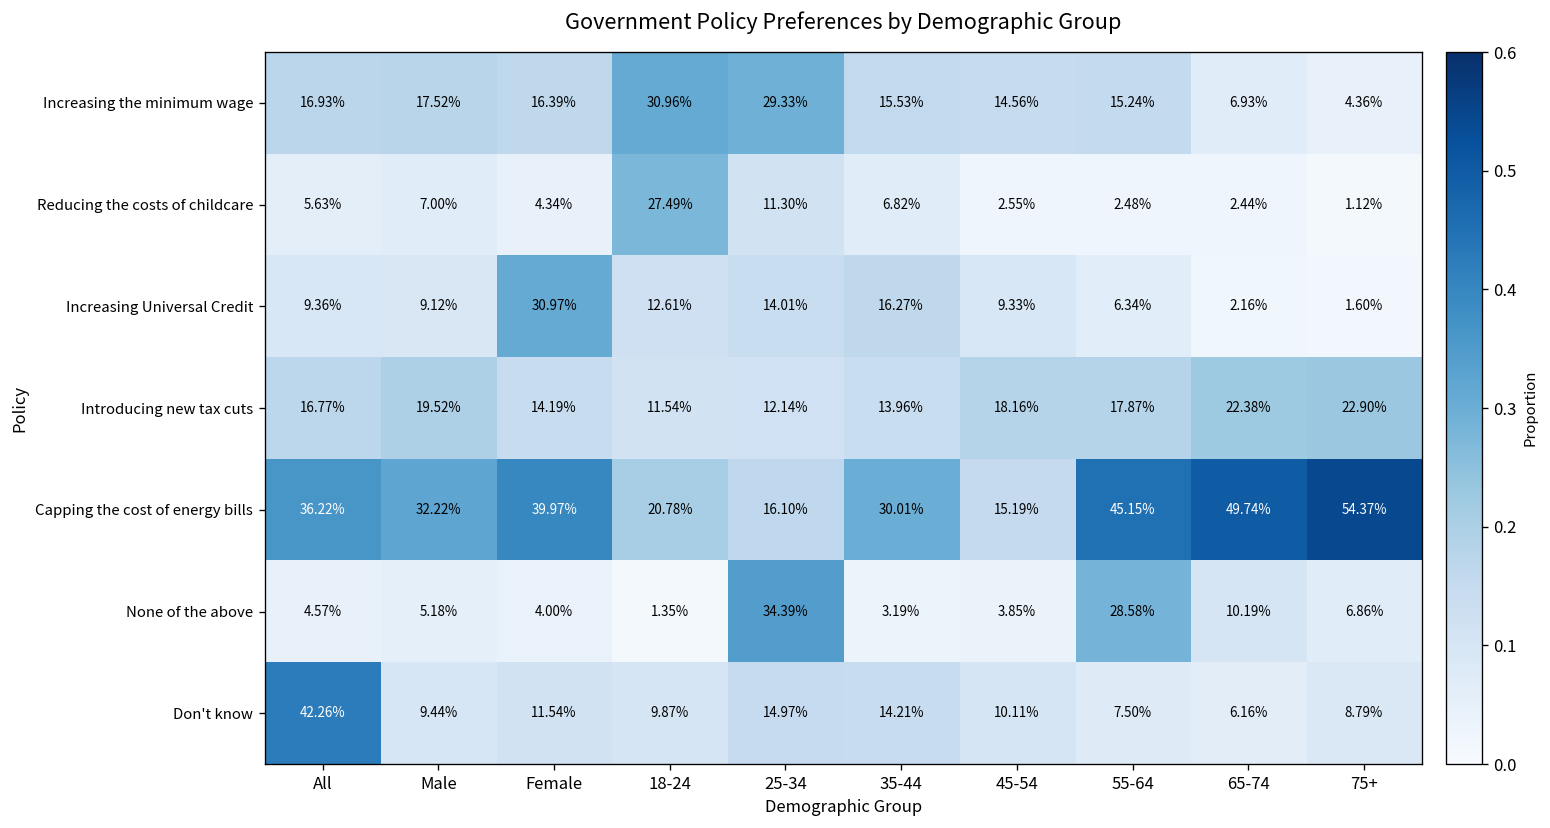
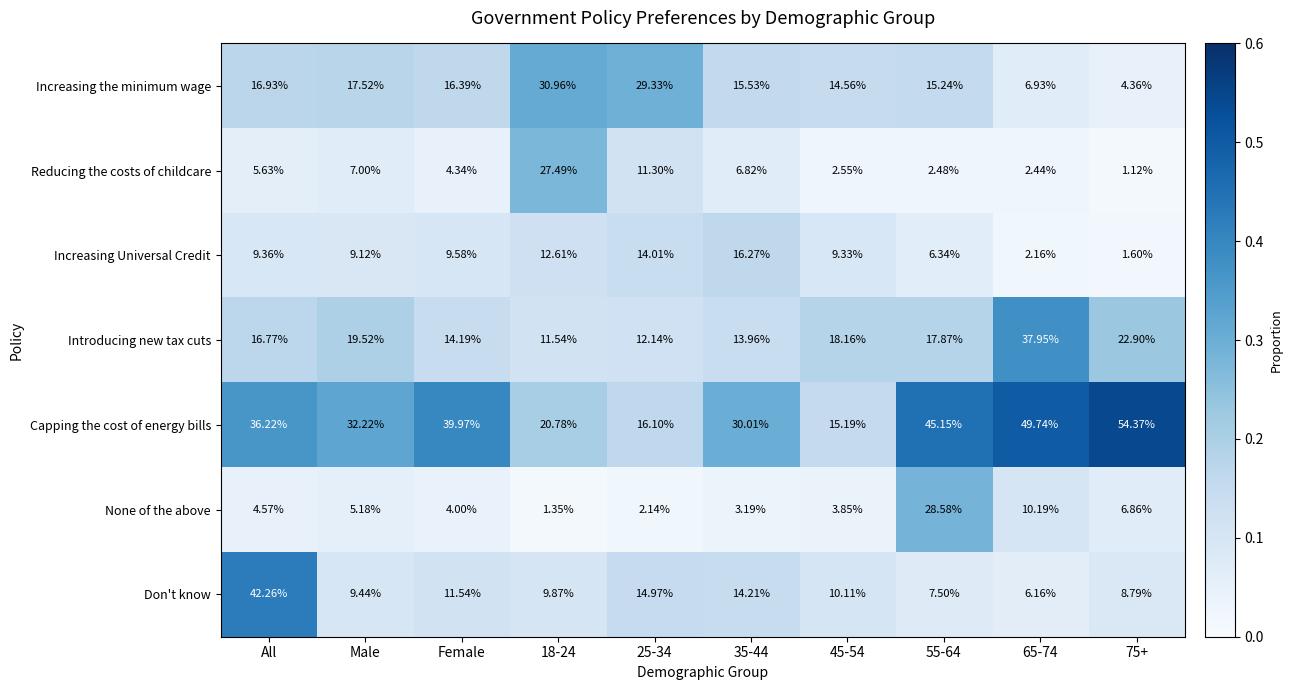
Increasing Universal Credit, Female: 30.97% -> 9.58%
Introducing new tax cuts, 65-74: 22.38% -> 37.95%
None of the above, 25-34: 34.39% -> 2.14%
